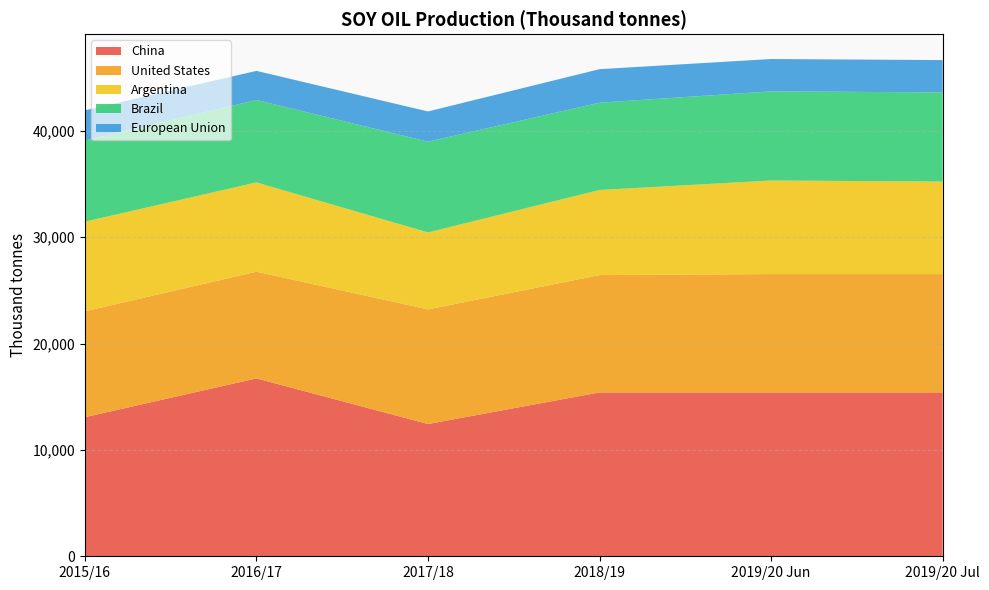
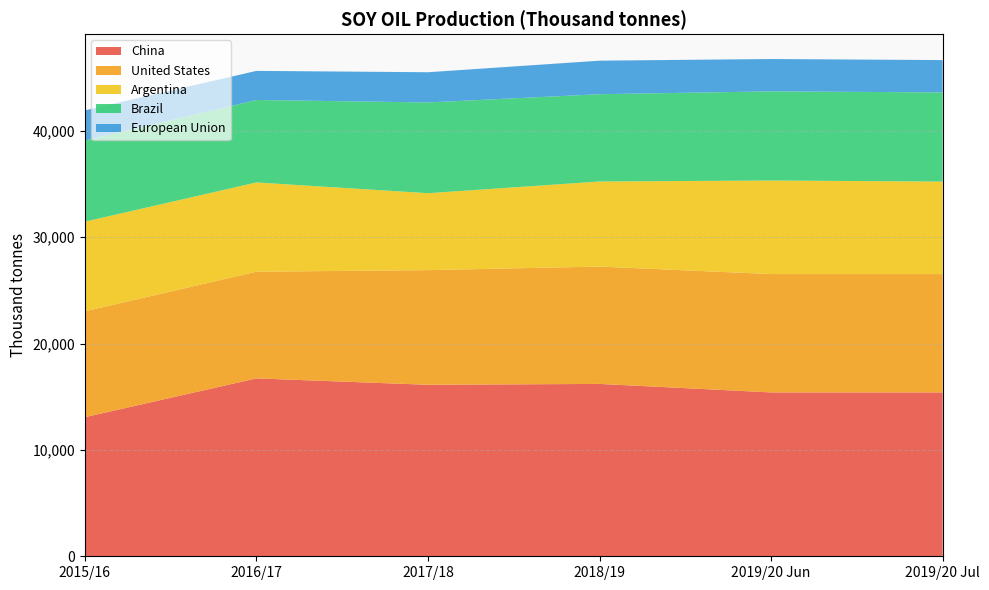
China, 2017/18: 12,400 -> 16,100
China, 2018/19: 15,400 -> 16,200
